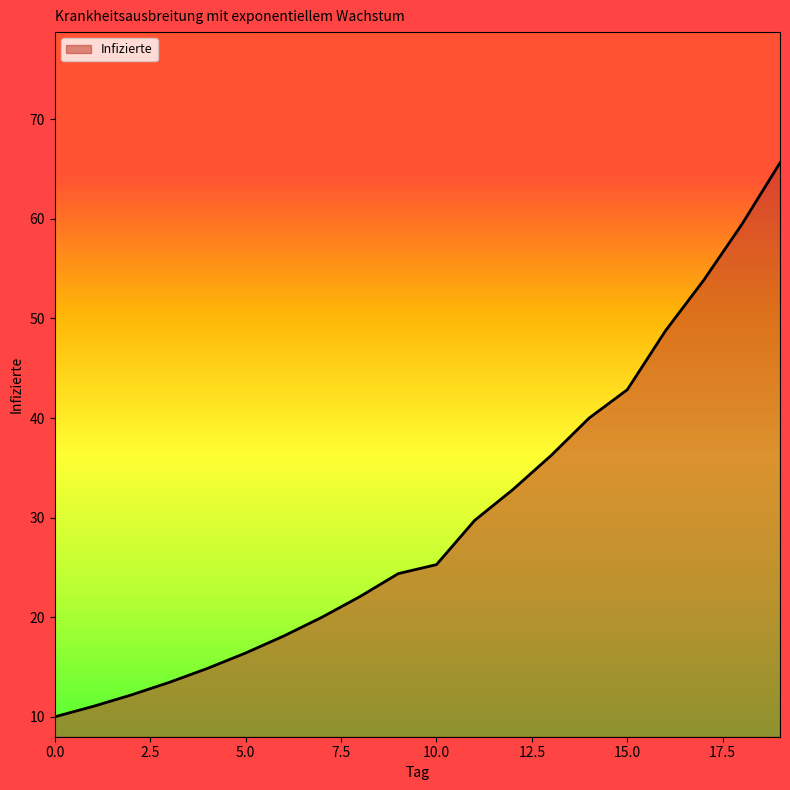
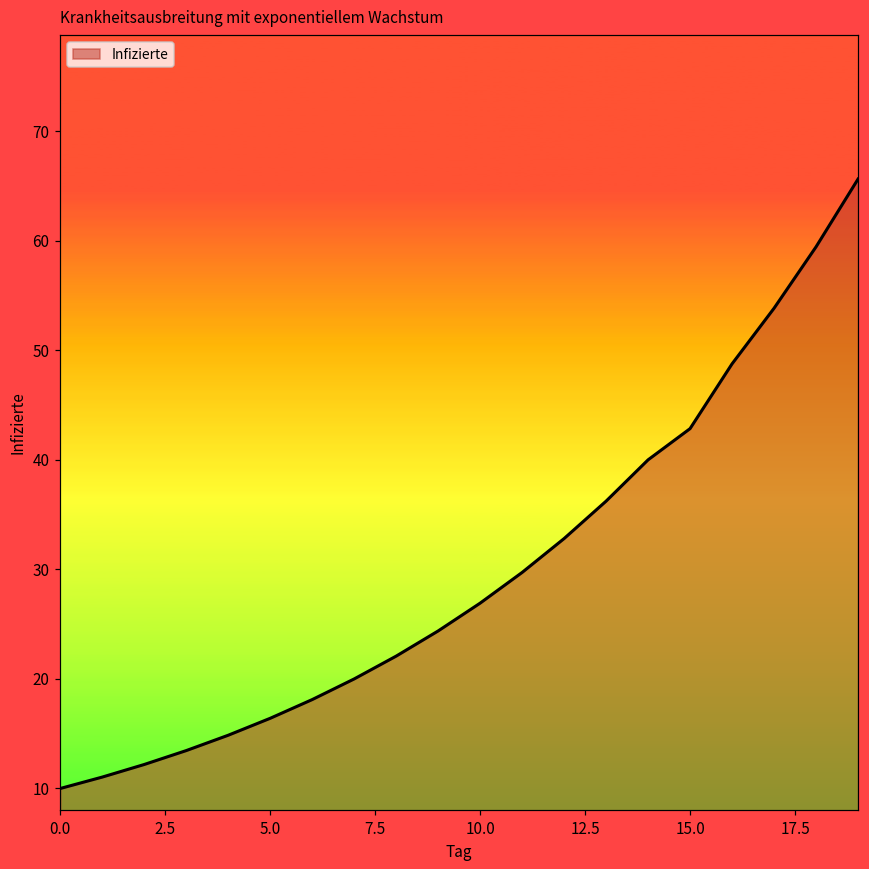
10.0: 25 -> 27
